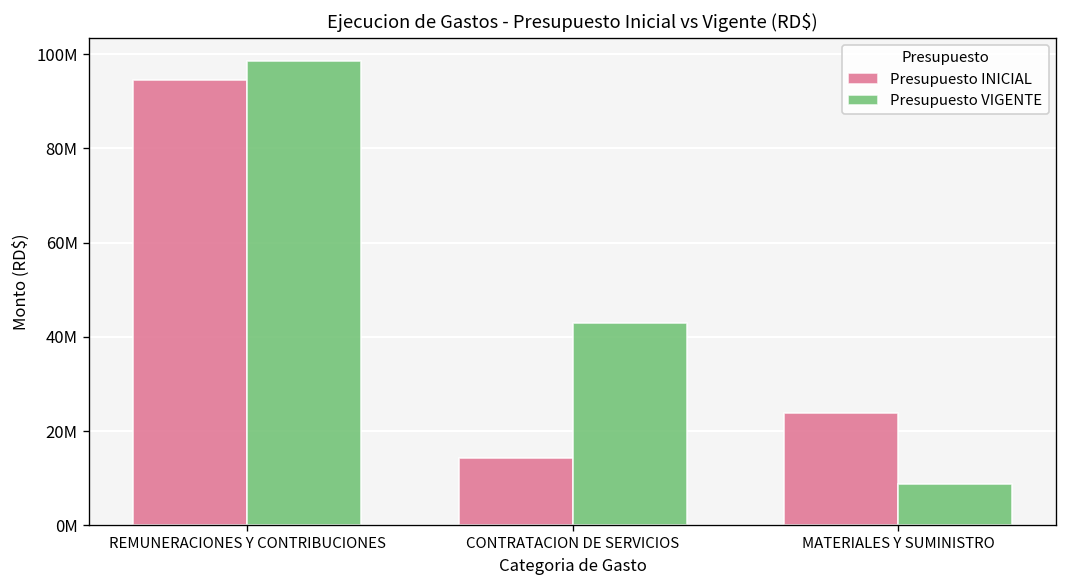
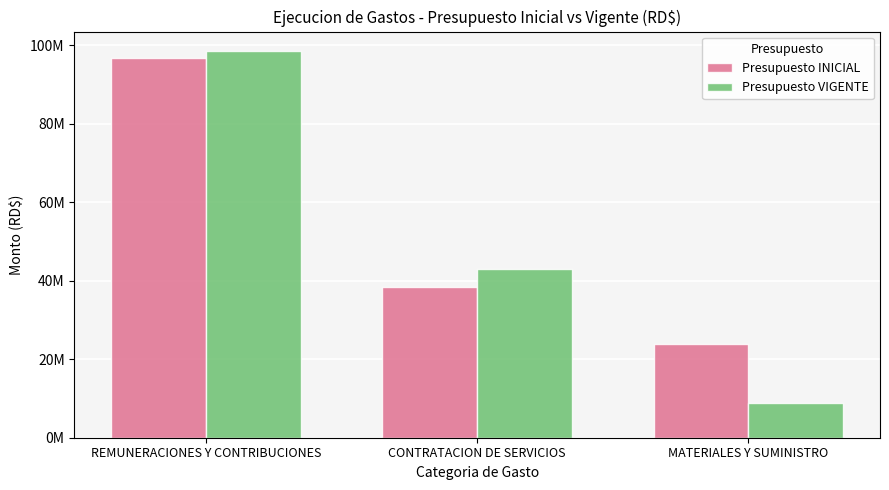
Presupuesto INICIAL, REMUNERACIONES Y CONTRIBUCIONES: 95000000 -> 97000000
Presupuesto INICIAL, CONTRATACION DE SERVICIOS: 14000000 -> 38000000
